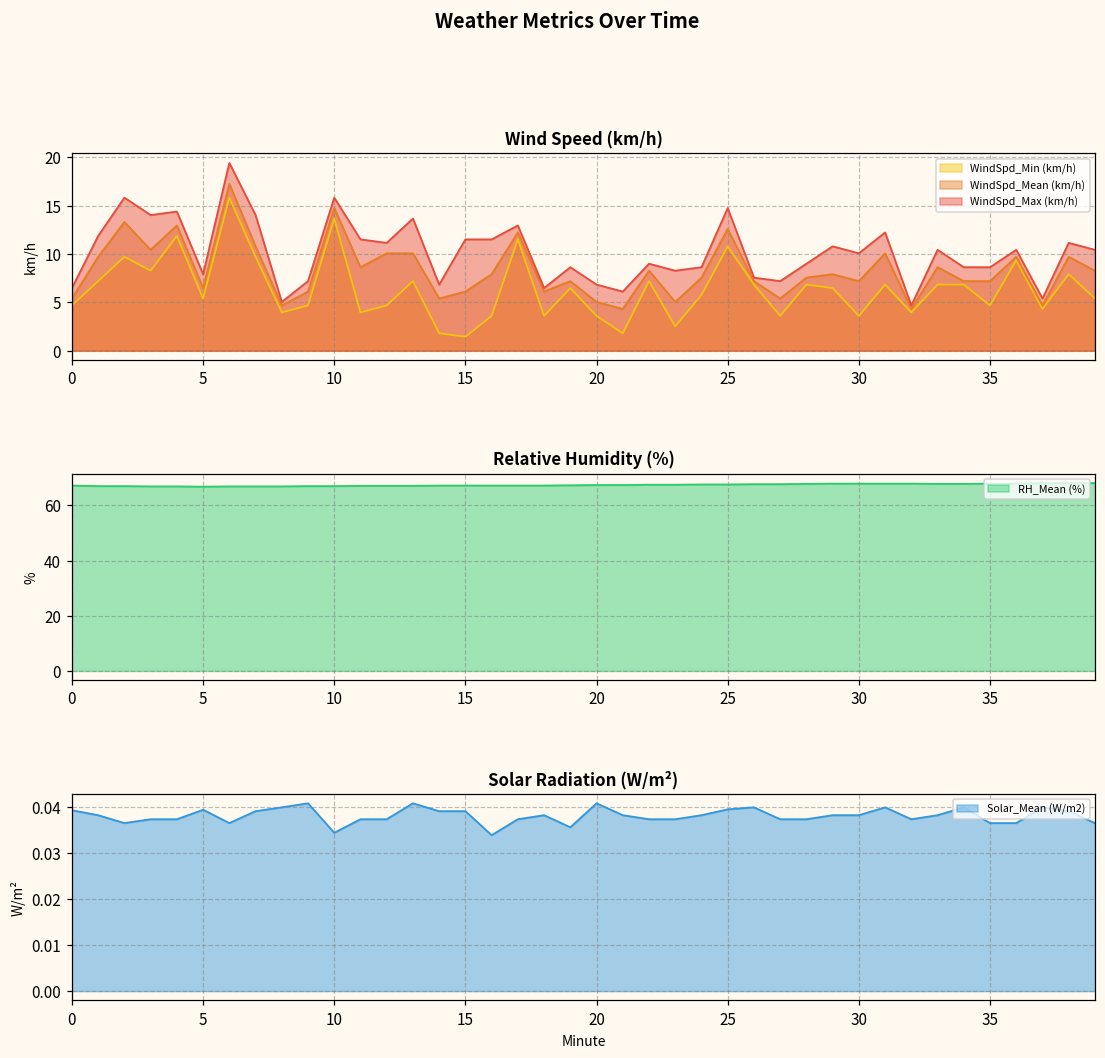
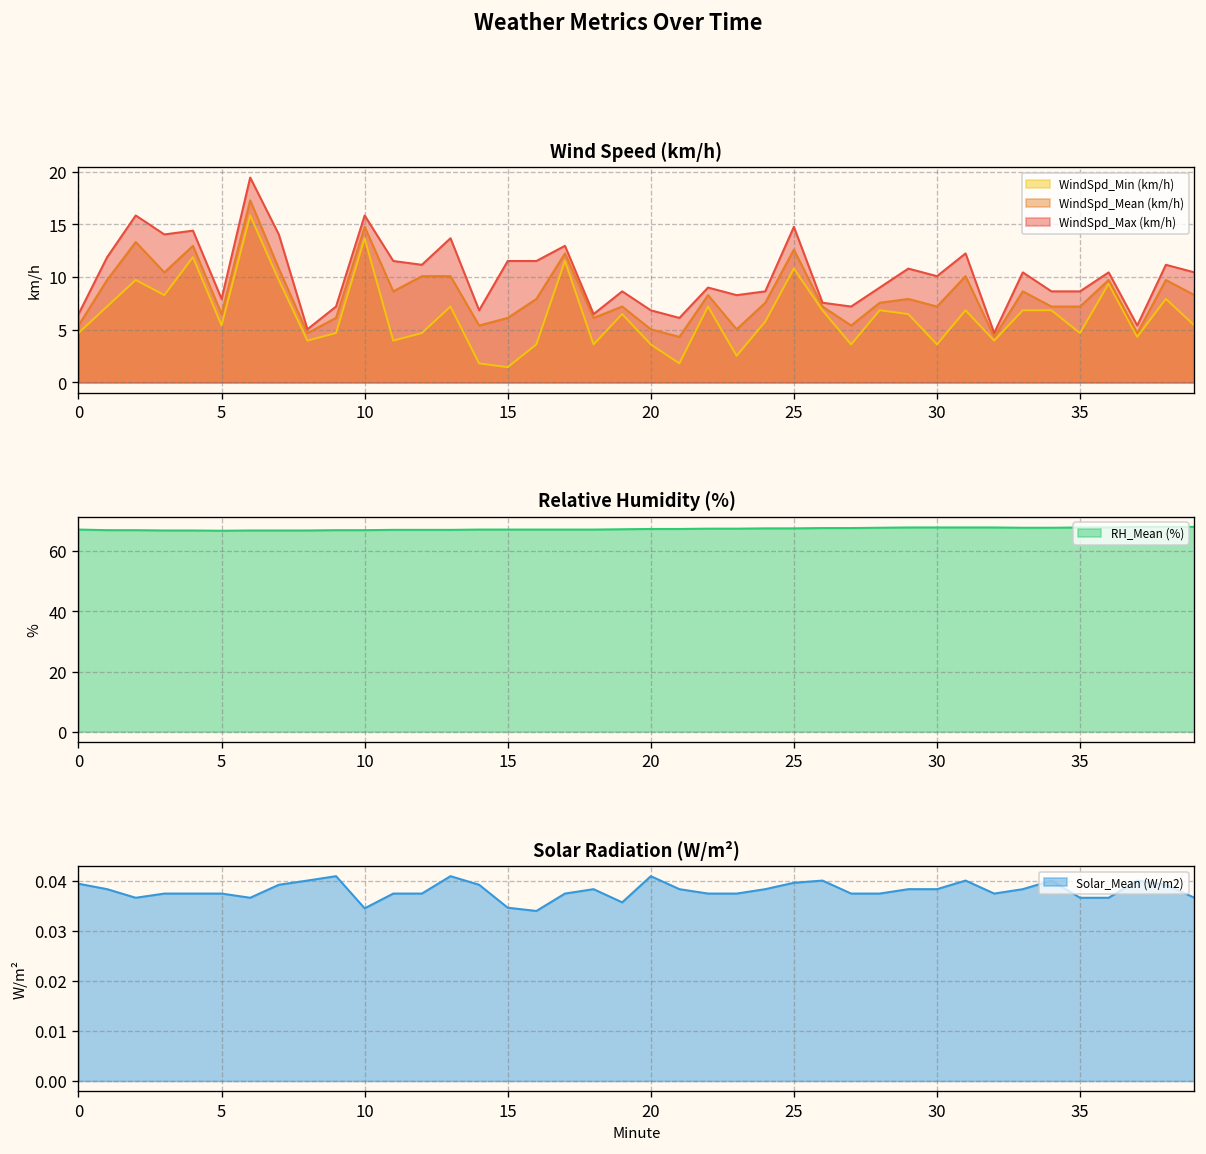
Solar Radiation (W/m²), 5: 0.039 -> 0.037
Solar Radiation (W/m²), 15: 0.039 -> 0.035
